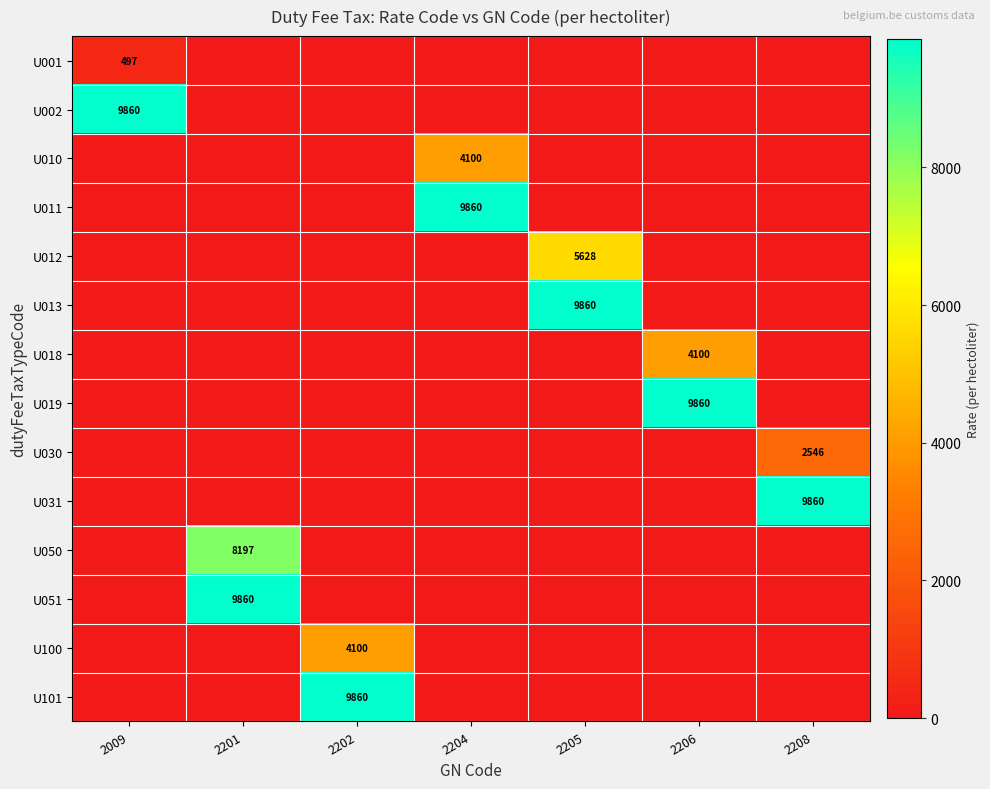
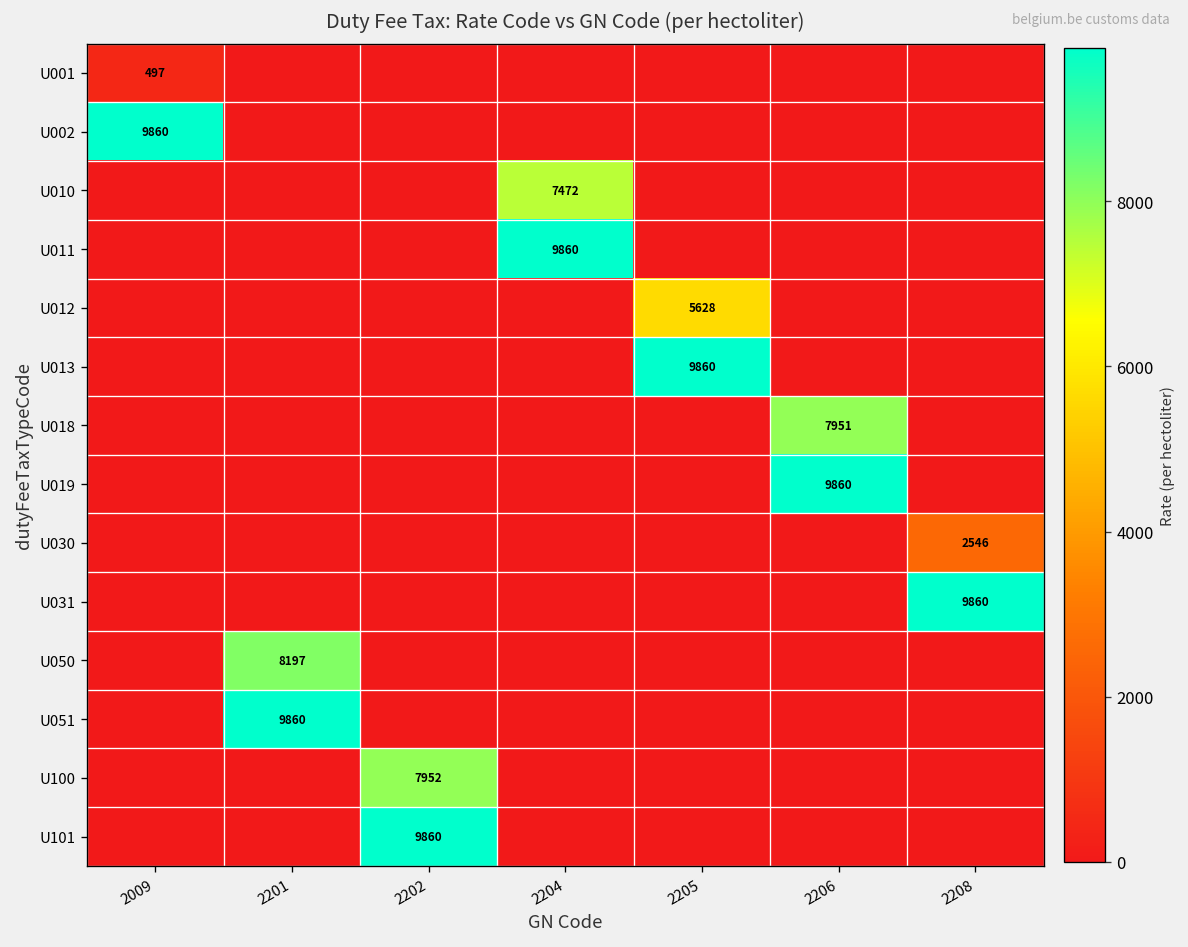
U010, 2204: 4100 -> 7472
U018, 2206: 4100 -> 7951
U100, 2202: 4100 -> 7952
